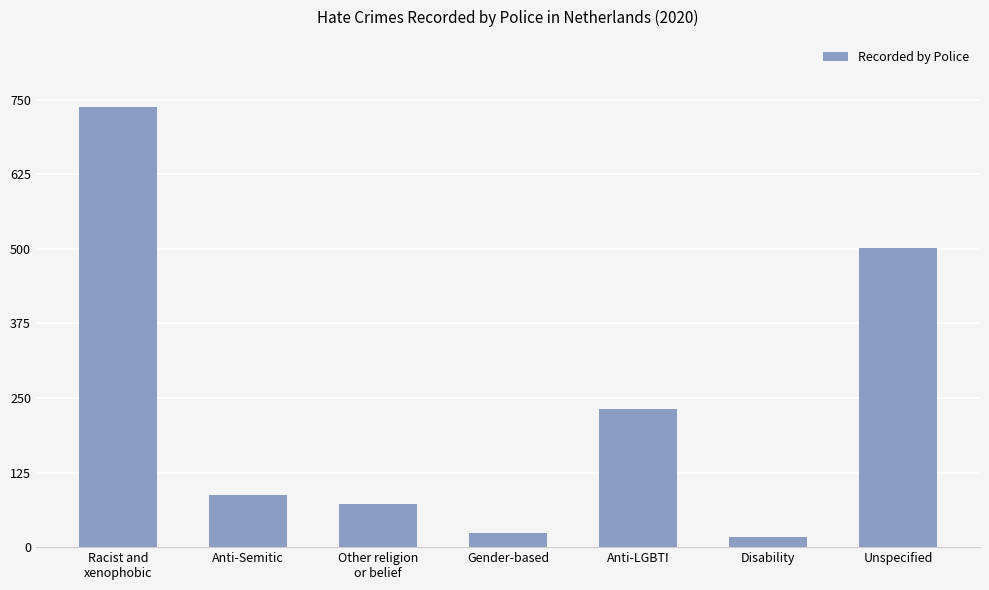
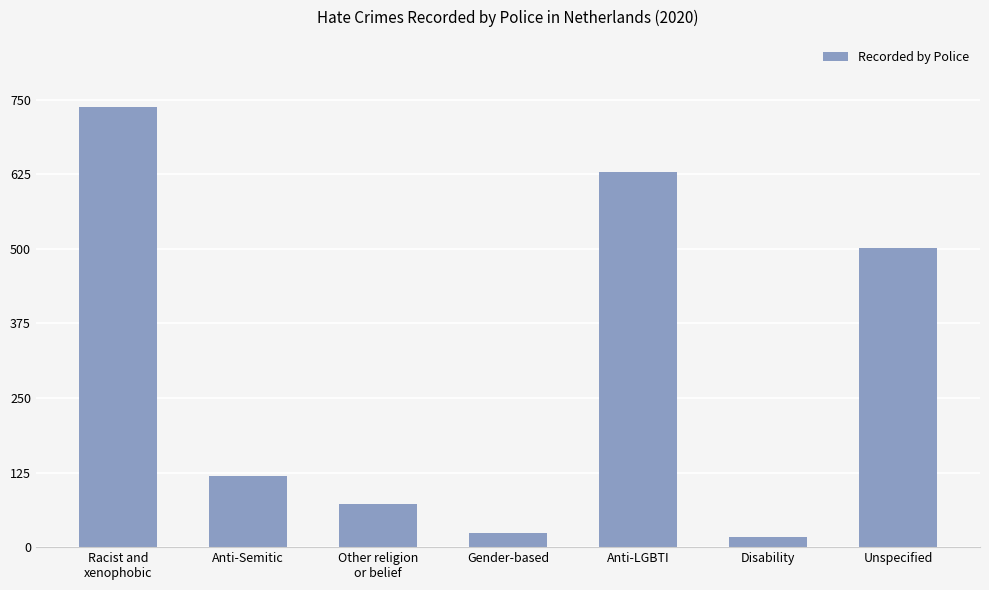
Anti-Semitic: 90 -> 120
Anti-LGBTI: 230 -> 630
